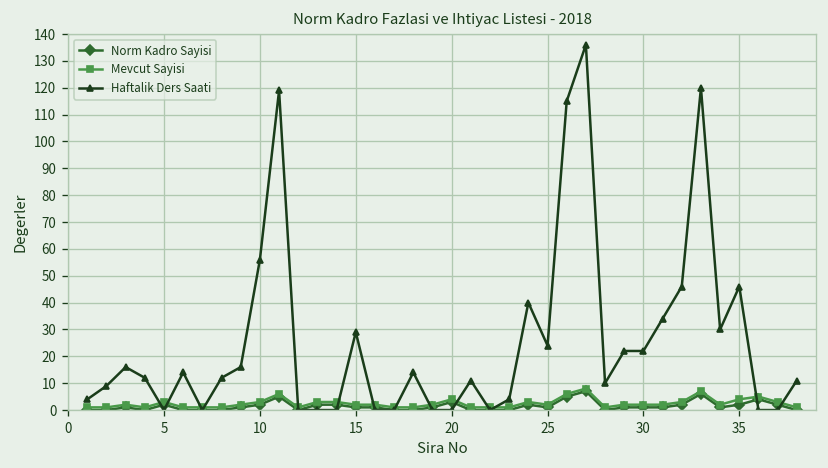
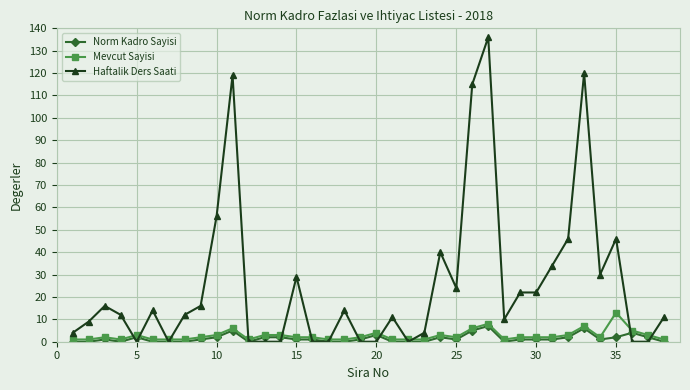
Mevcut Sayisi, 35: 4 -> 13
